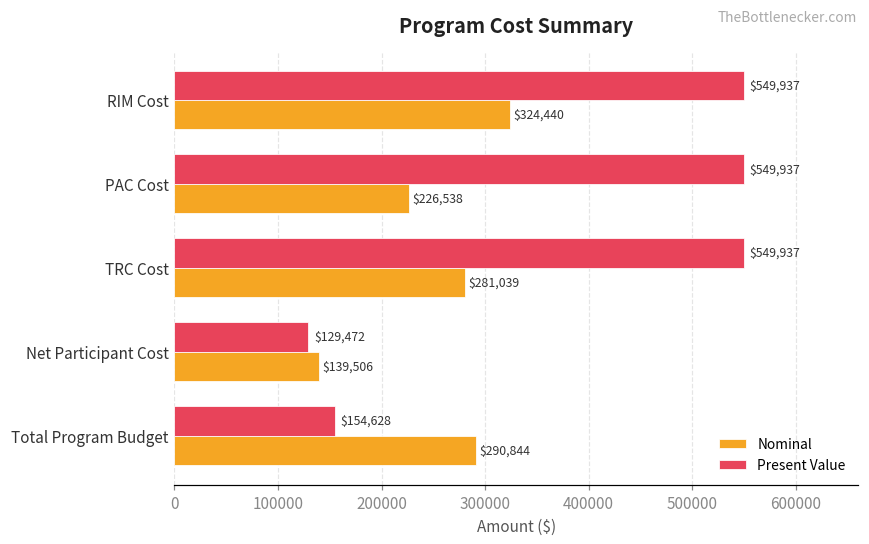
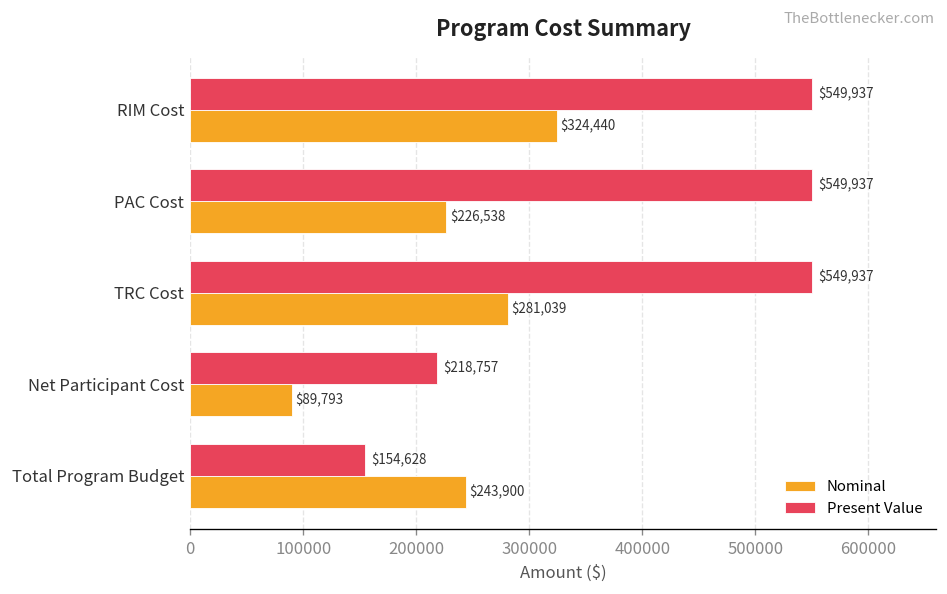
Present Value, Net Participant Cost: $129,472 -> $218,757
Nominal, Net Participant Cost: $139,506 -> $89,793
Nominal, Total Program Budget: $290,844 -> $243,900
